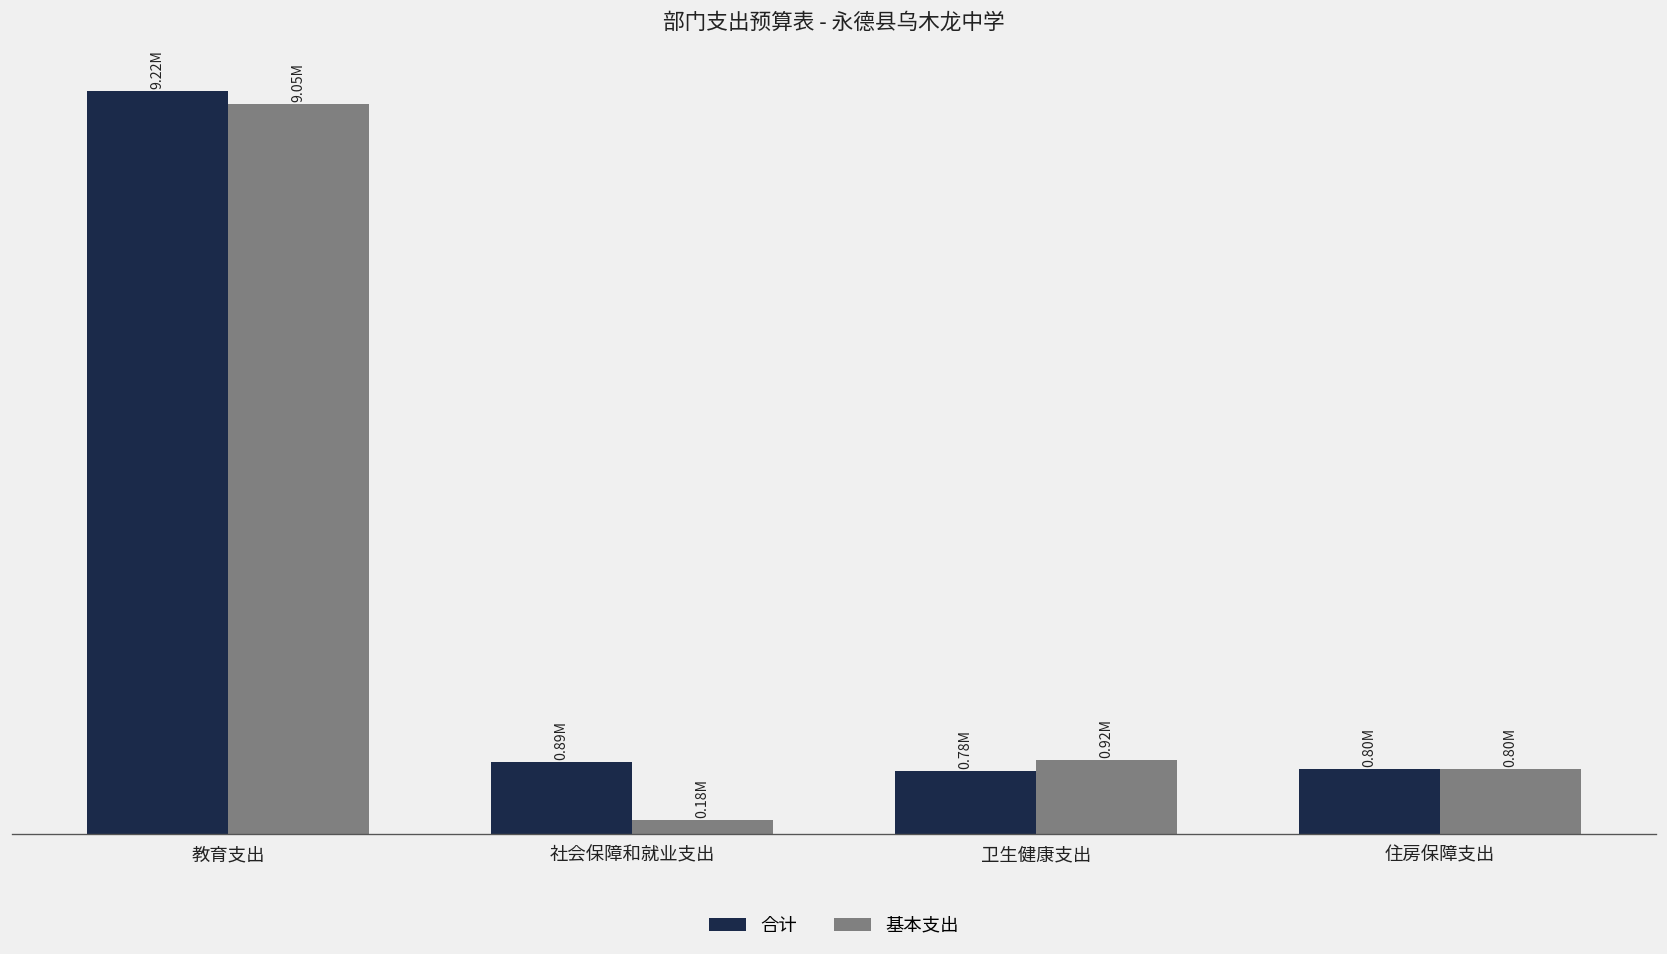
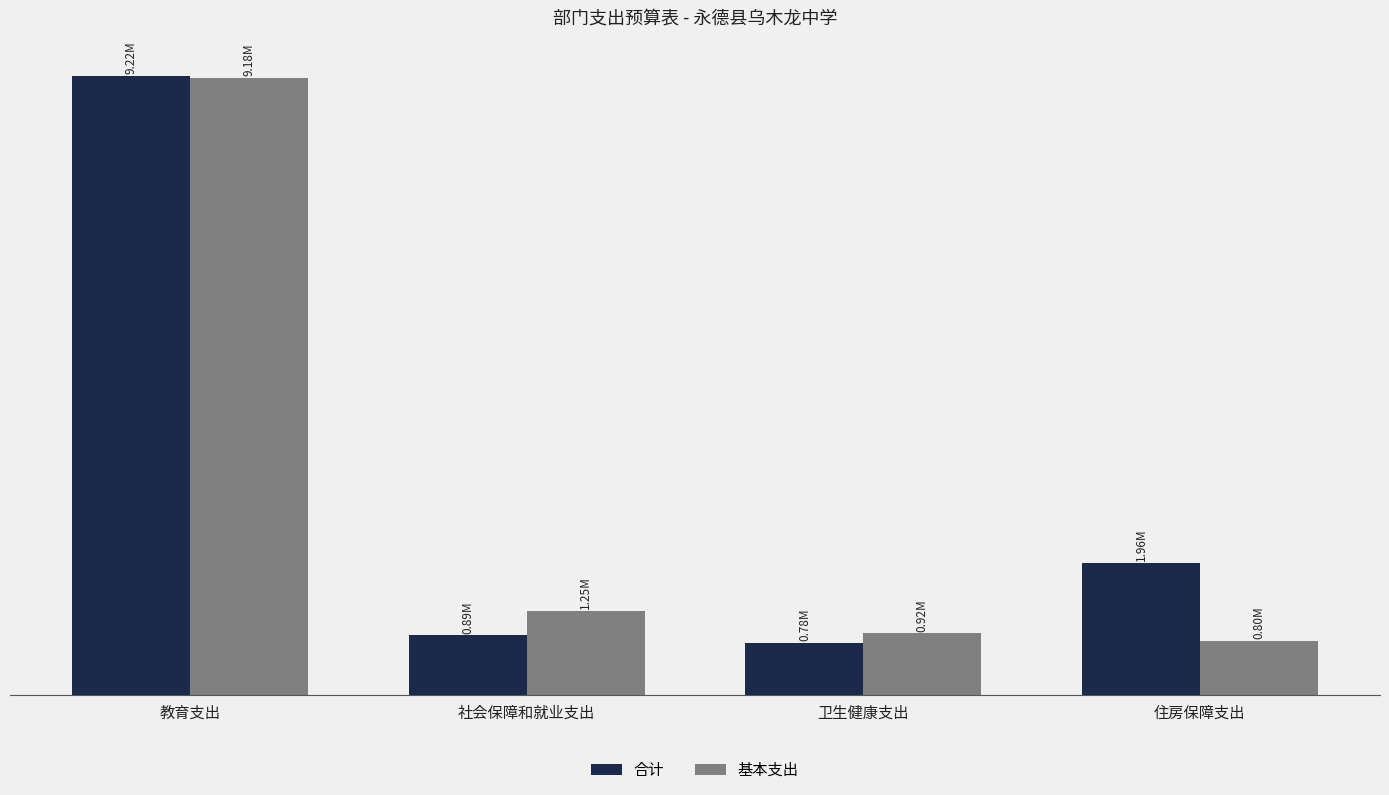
基本支出, 教育支出: 9.05M -> 9.18M
基本支出, 社会保障和就业支出: 0.18M -> 1.25M
合计, 住房保障支出: 0.80M -> 1.96M
